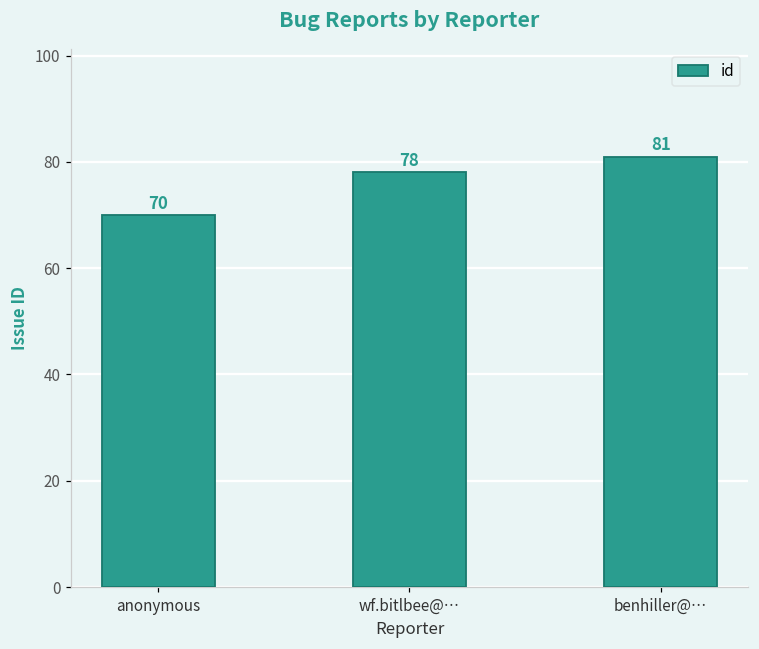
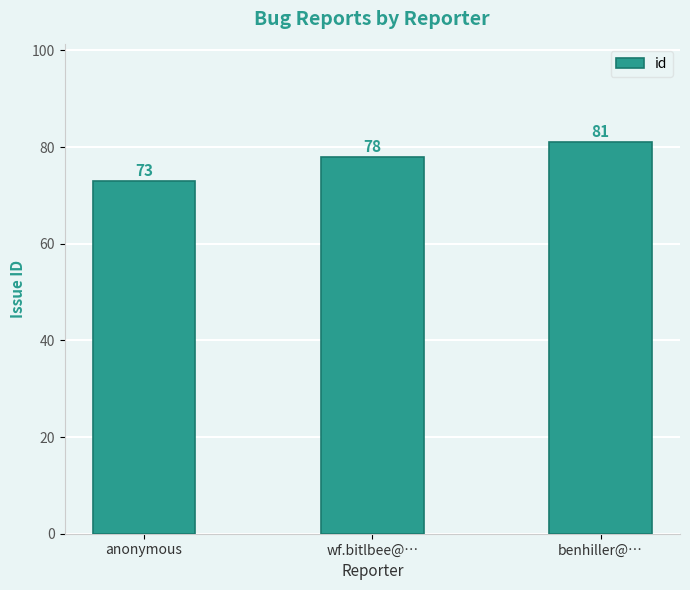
anonymous: 70 -> 73
